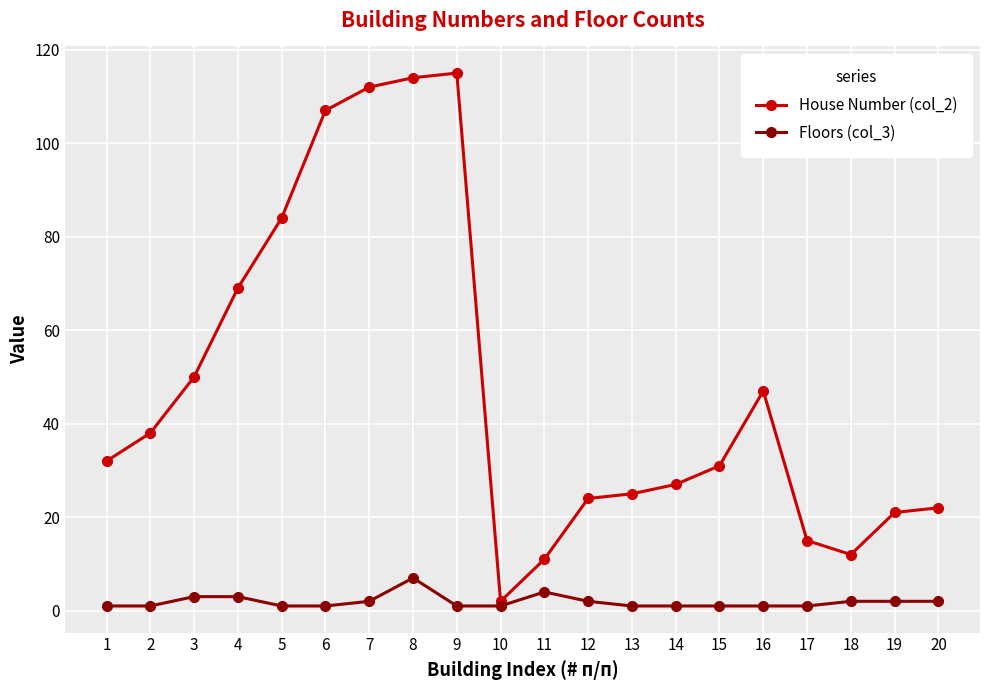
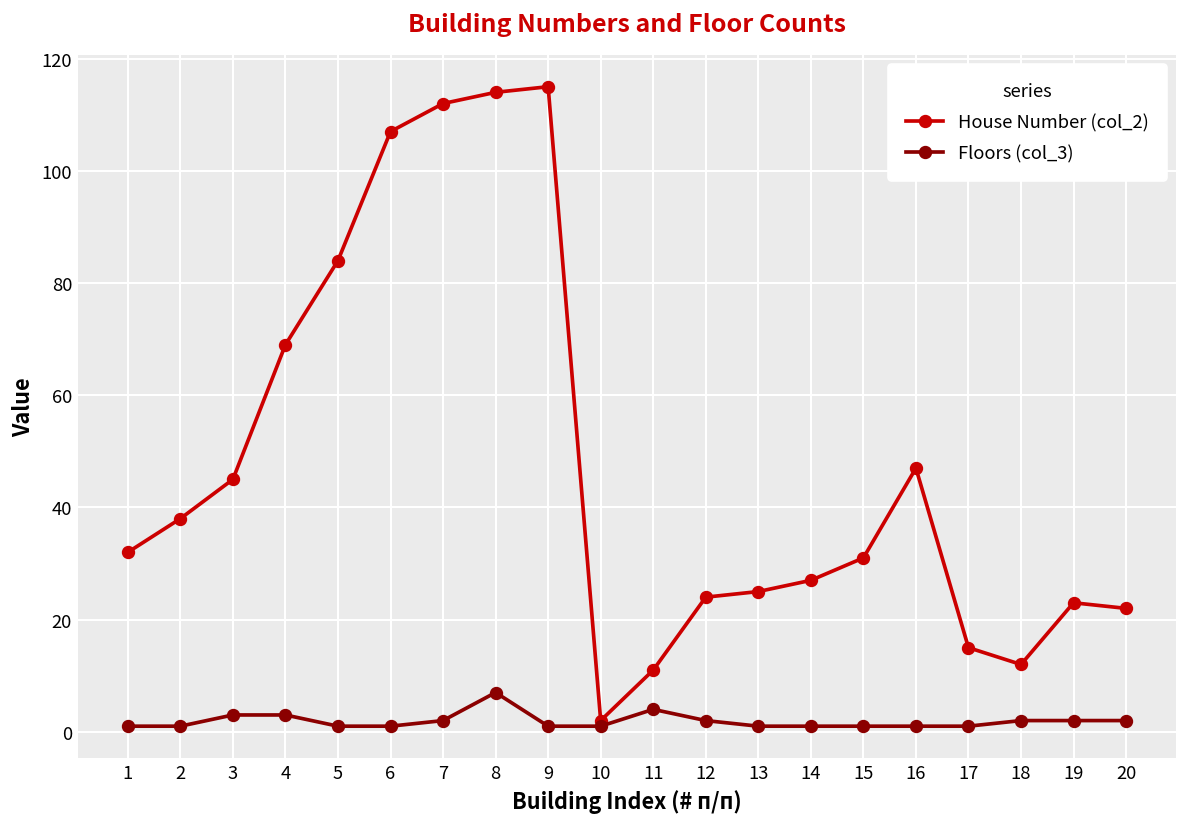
House Number (col_2), 3: 50 -> 45
House Number (col_2), 19: 21 -> 23
